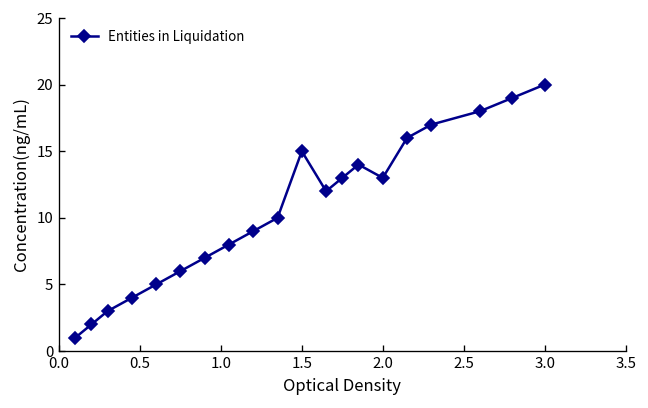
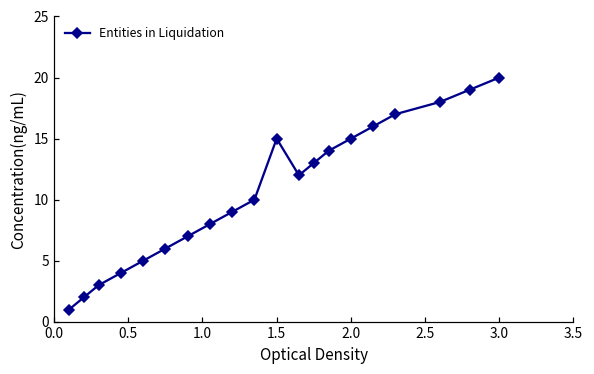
2.0: 13 -> 15
